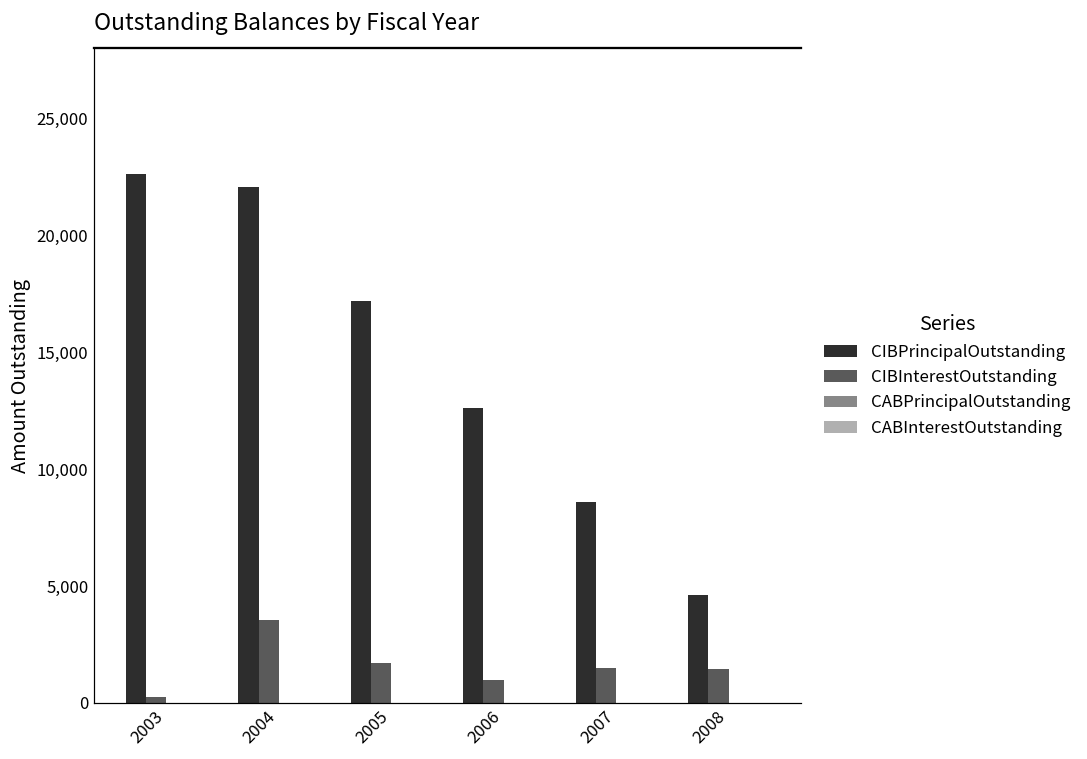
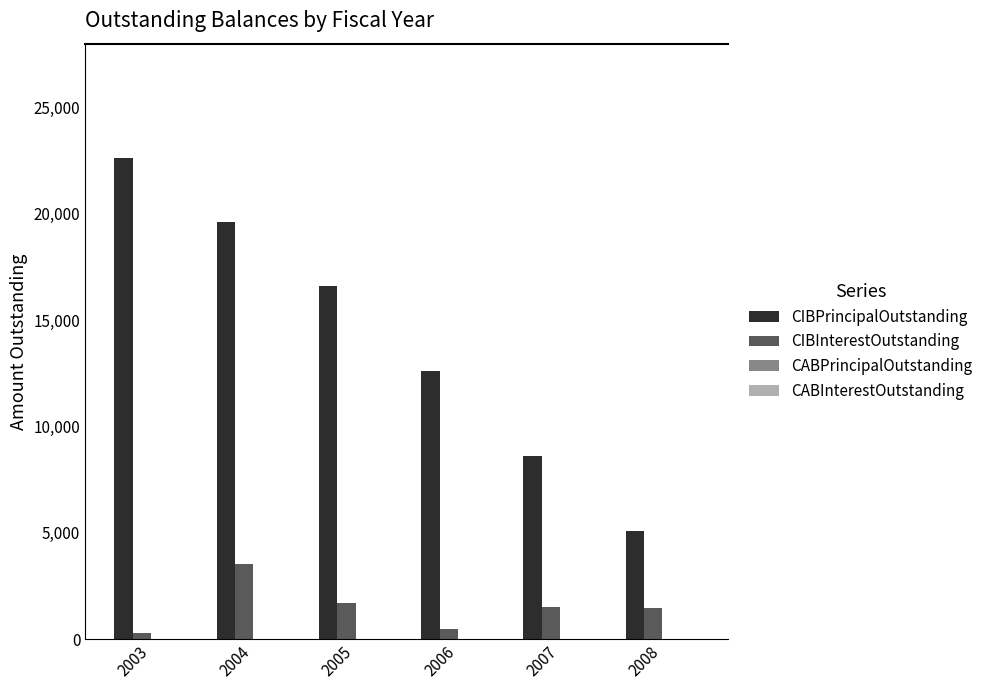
CIBPrincipalOutstanding, 2004: 22,100 -> 19,600
CIBPrincipalOutstanding, 2005: 17,200 -> 16,600
CIBInterestOutstanding, 2006: 1,000 -> 500
CIBPrincipalOutstanding, 2008: 4,600 -> 5,100
